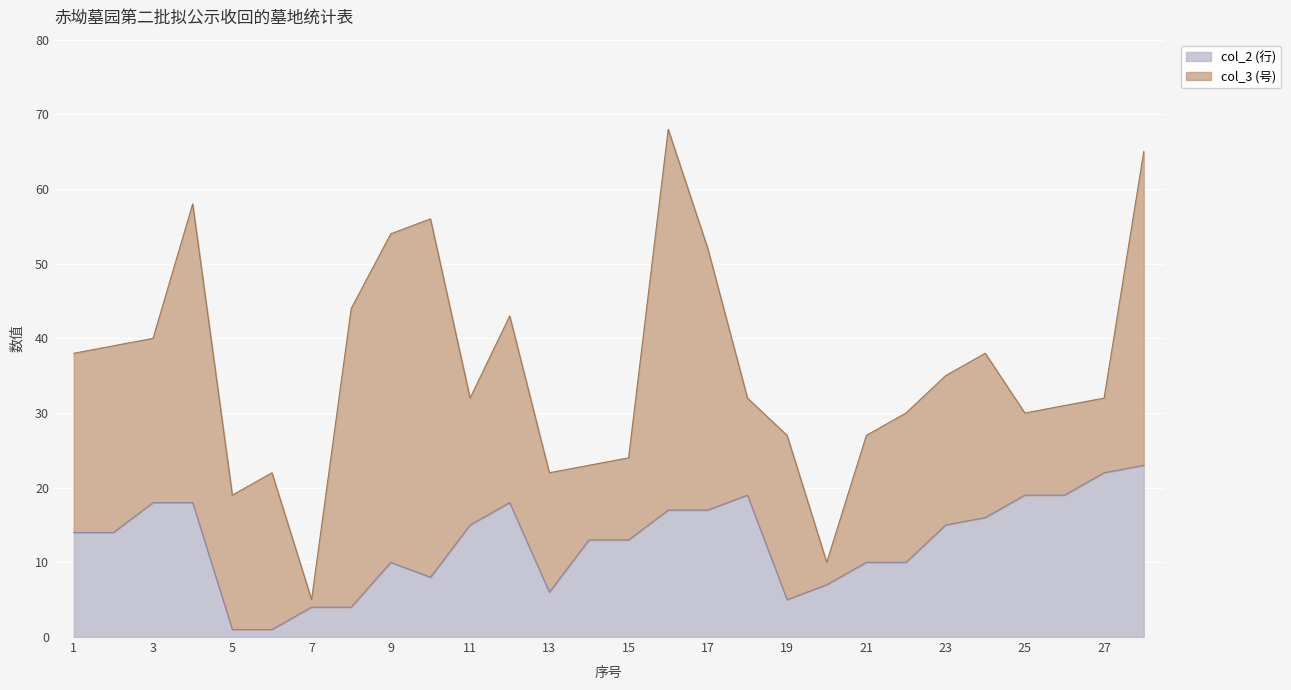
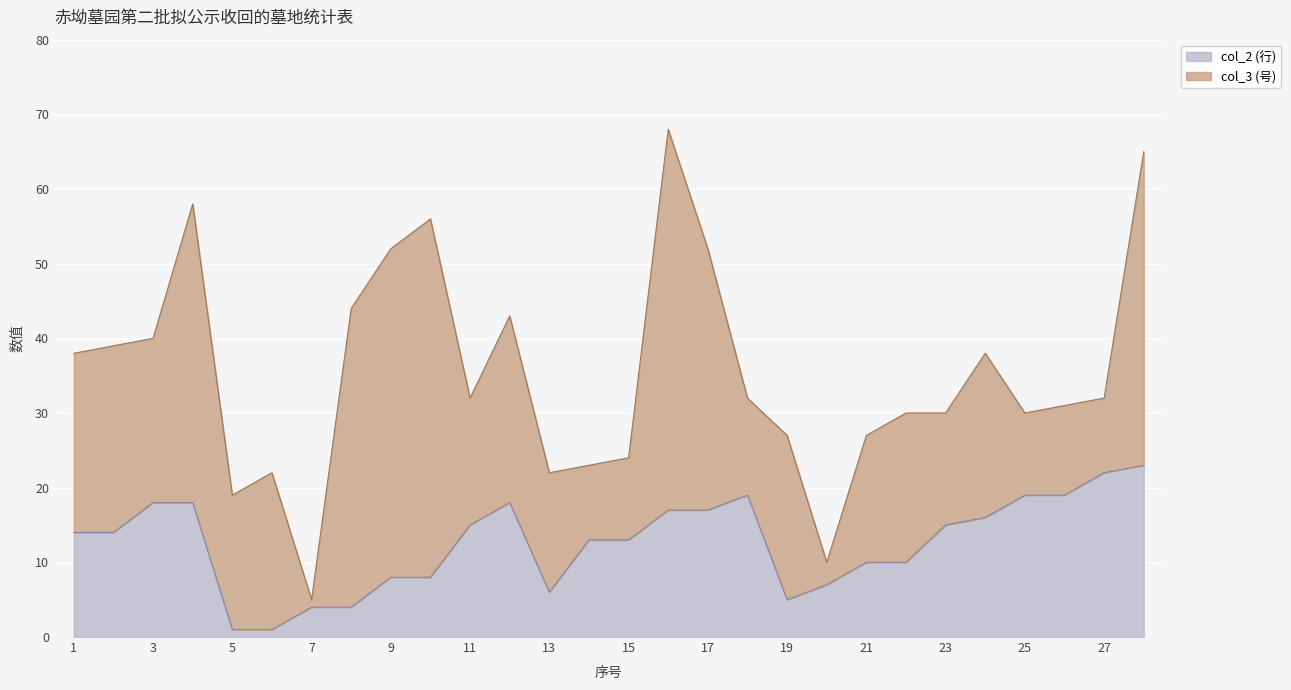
col_2 (行), 9: 10 -> 8
col_3 (号), 23: 20 -> 15
